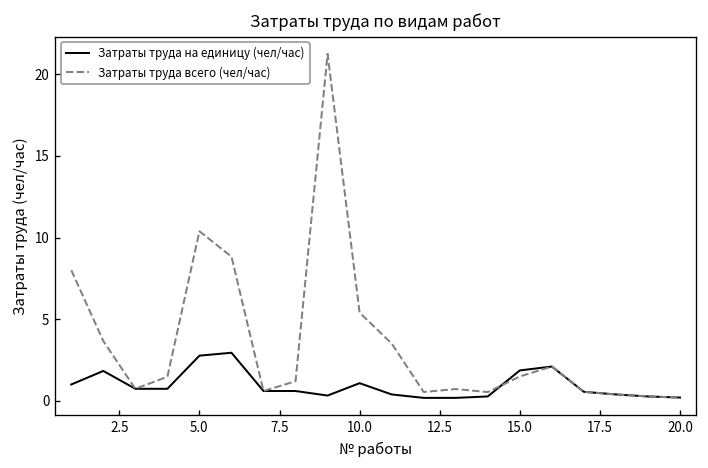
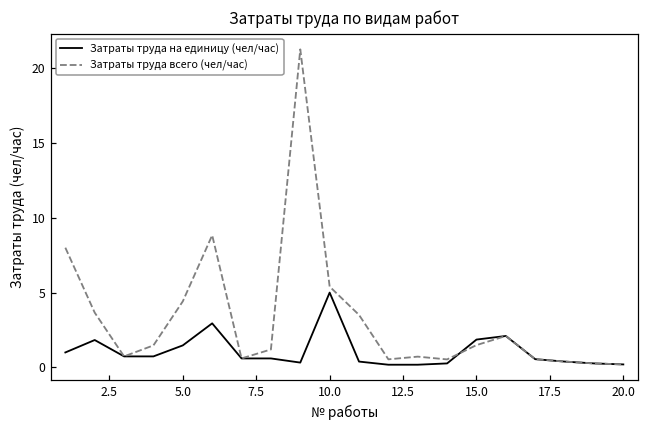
Затраты труда на единицу (чел/час), 5.0: 2.8 -> 1.5
Затраты труда всего (чел/час), 5.0: 10.4 -> 4.4
Затраты труда на единицу (чел/час), 10.0: 1.1 -> 5.0
